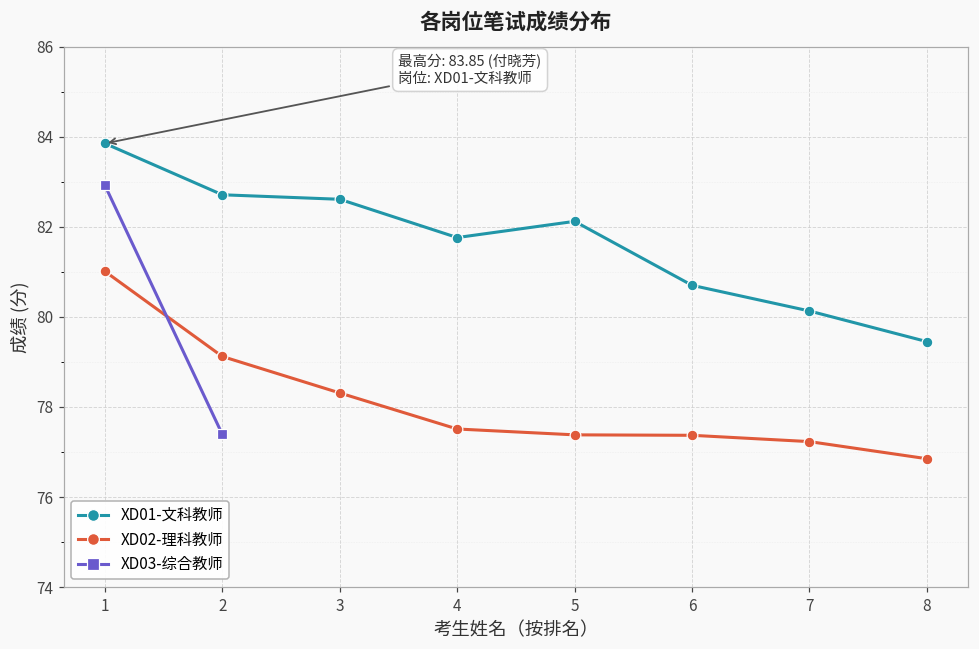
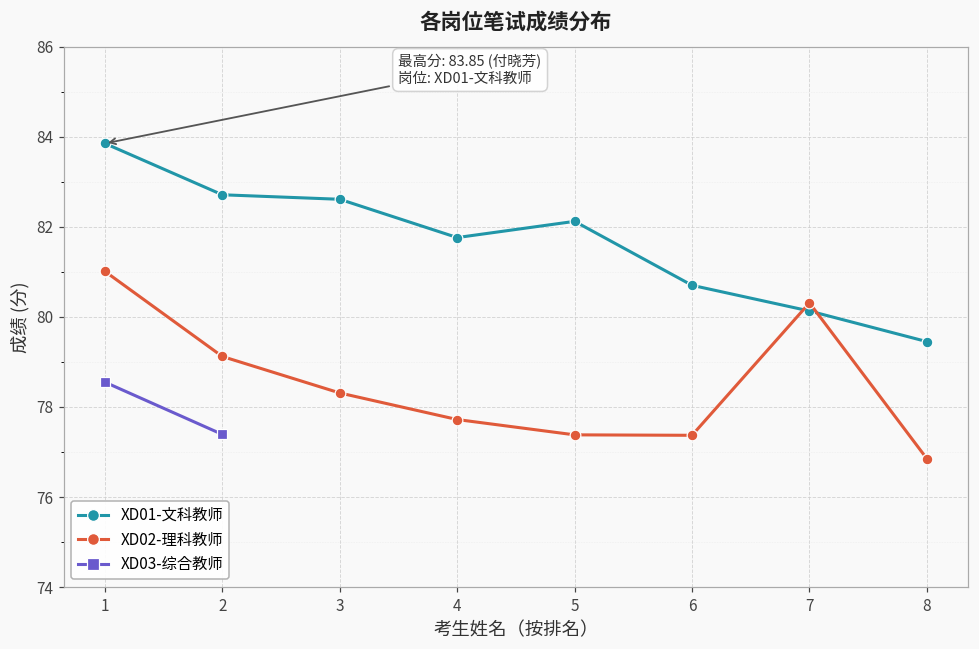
XD03-综合教师, 1: 82.9 -> 78.6
XD02-理科教师, 4: 77.5 -> 77.7
XD02-理科教师, 7: 77.2 -> 80.3
